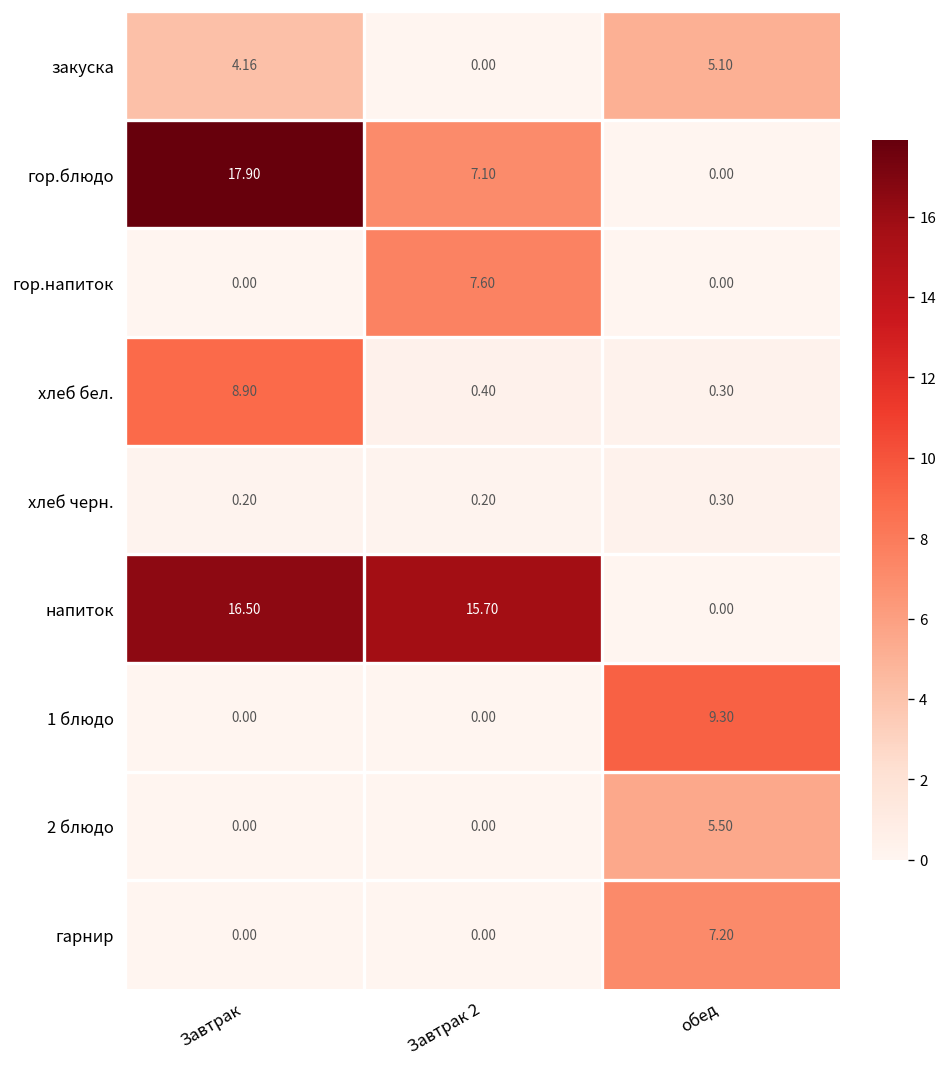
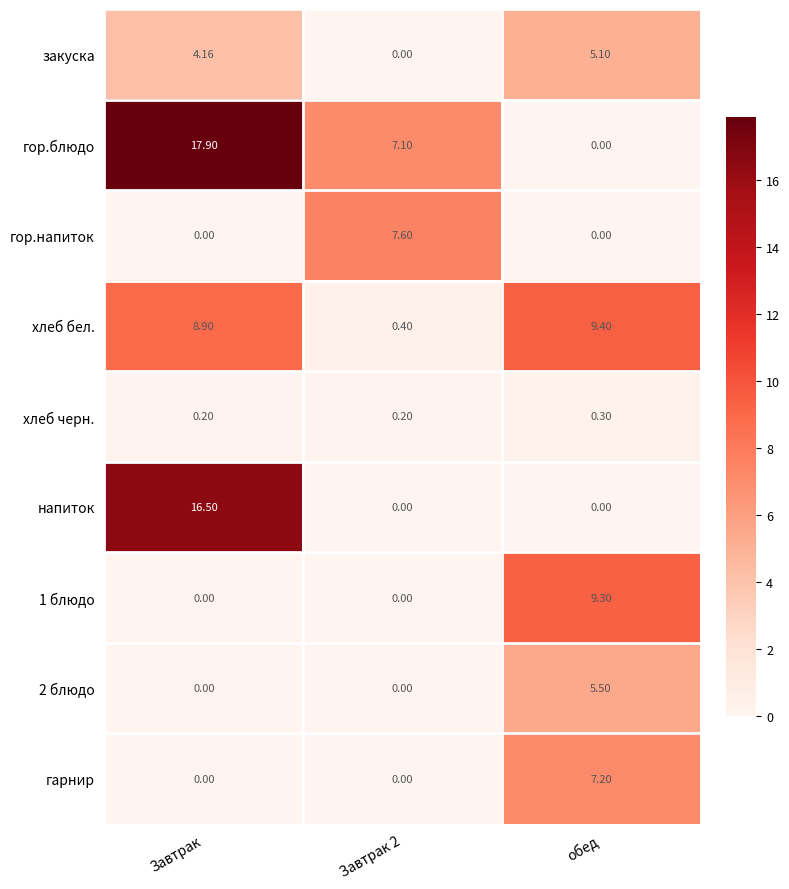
хлеб бел., обед: 0.30 -> 9.40
напиток, Завтрак 2: 15.70 -> 0.00
